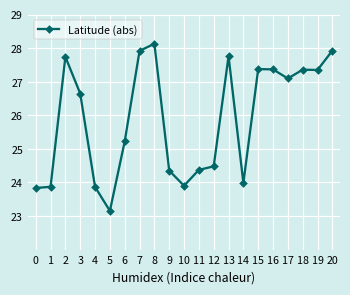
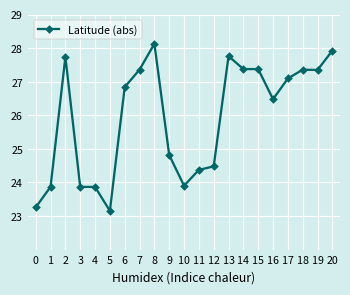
0: 23.8 -> 23.3
3: 26.6 -> 23.9
6: 25.2 -> 26.8
7: 27.9 -> 27.4
9: 24.4 -> 24.8
14: 24.0 -> 27.4
16: 27.4 -> 26.5
